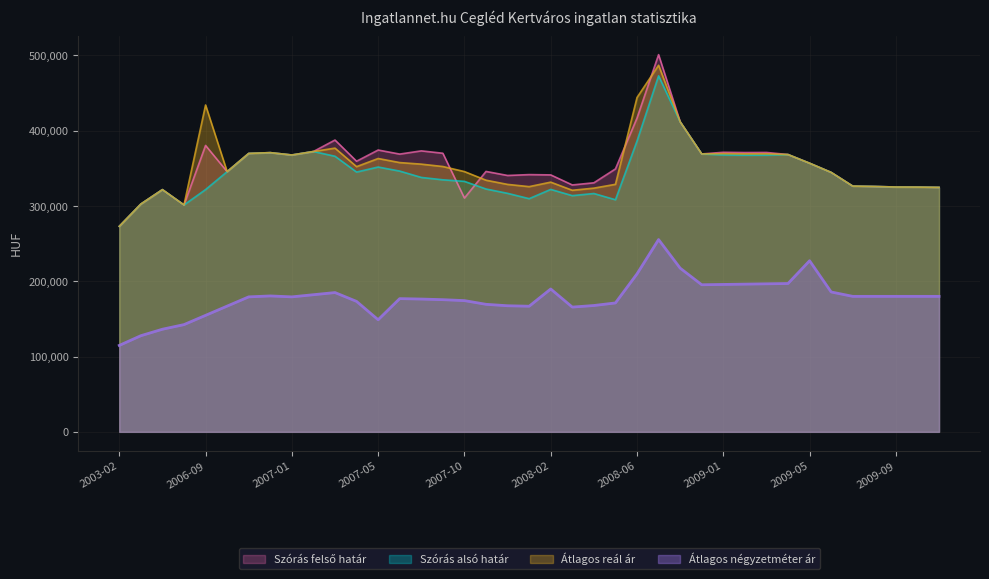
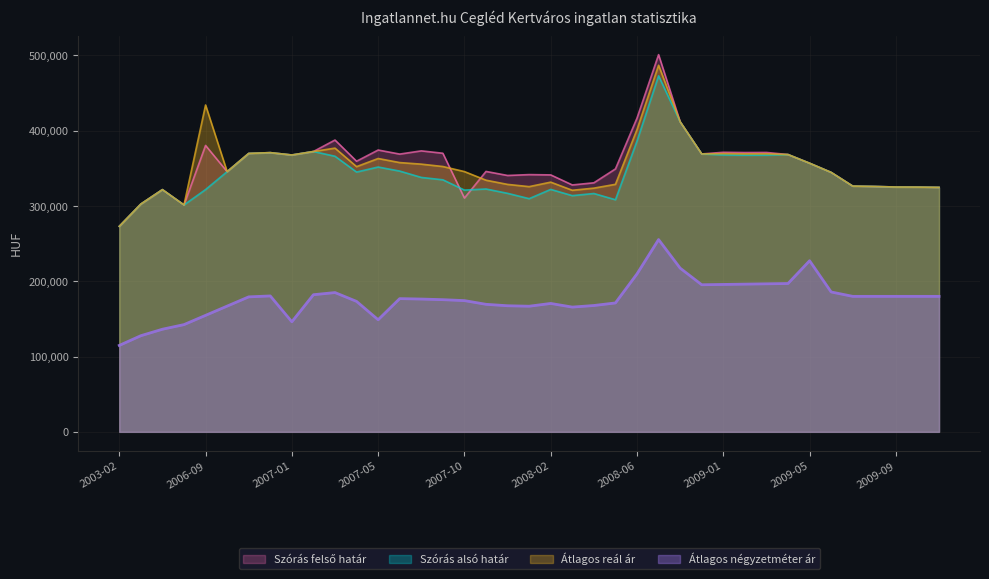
Átlagos négyzetméter ár, 2007-01: 180,000 -> 150,000
Szórás alsó határ, 2007-10: 330,000 -> 320,000
Átlagos négyzetméter ár, 2008-02: 190,000 -> 170,000
Átlagos reál ár, 2008-06: 440,000 -> 400,000
